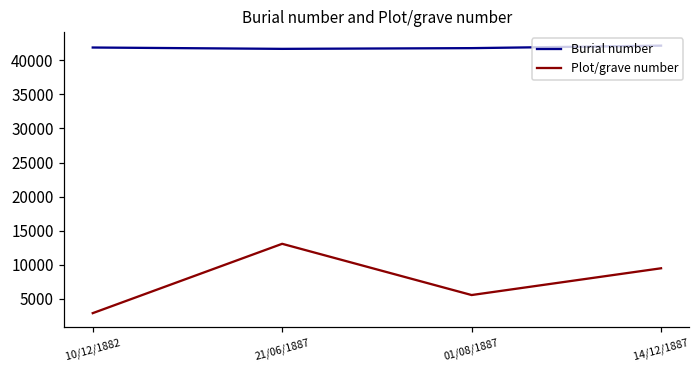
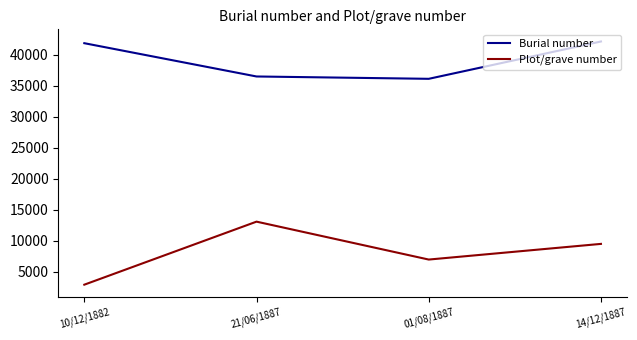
Burial number, 21/06/1887: 42000 -> 37000
Burial number, 01/08/1887: 42000 -> 36000
Plot/grave number, 01/08/1887: 6000 -> 7000
